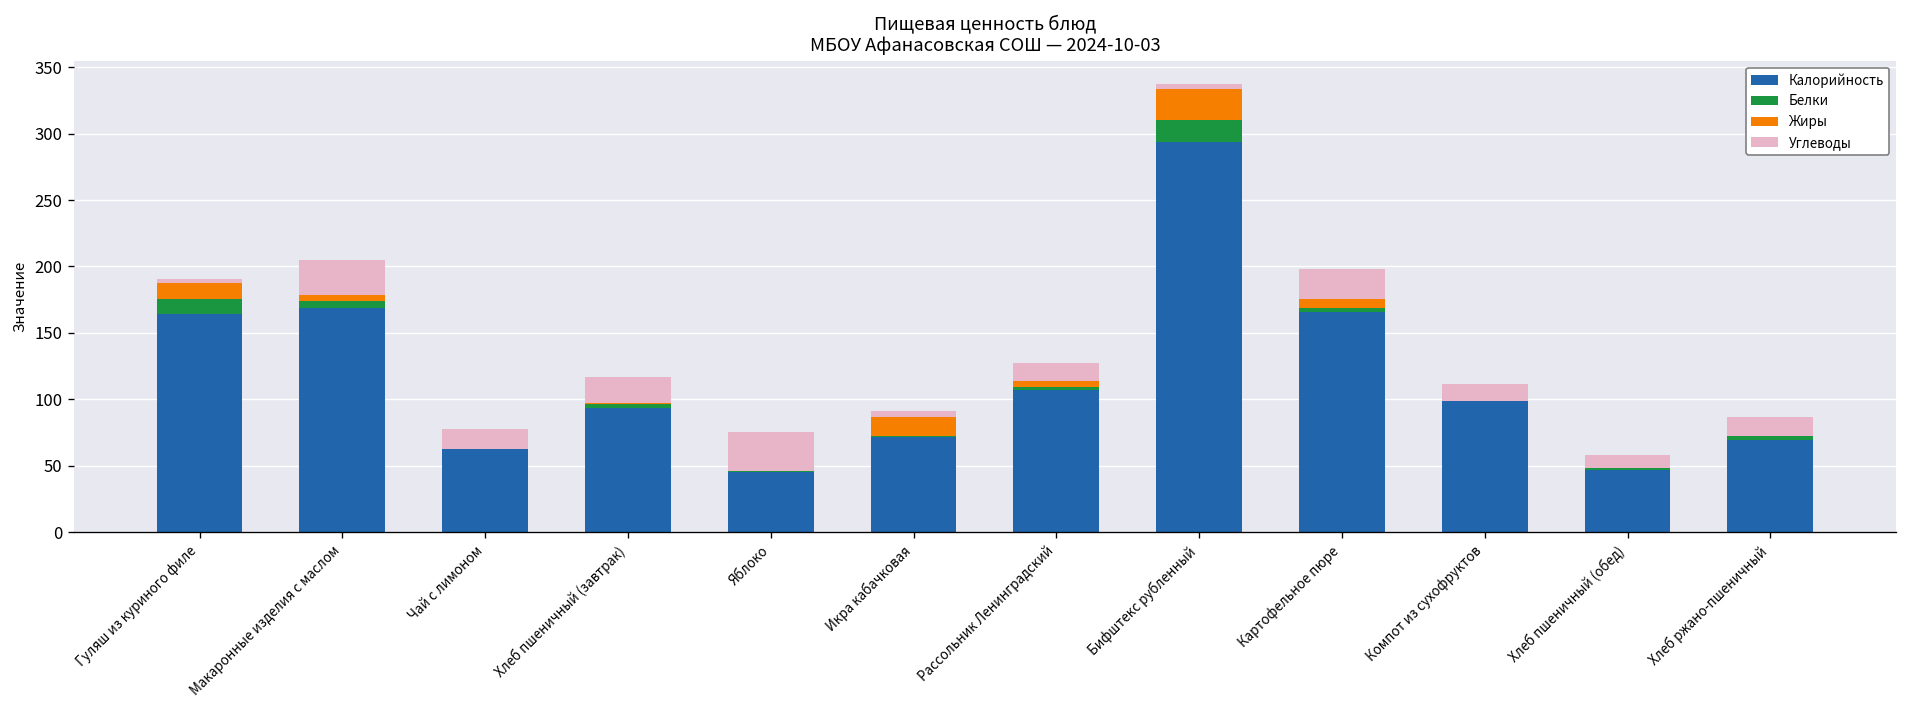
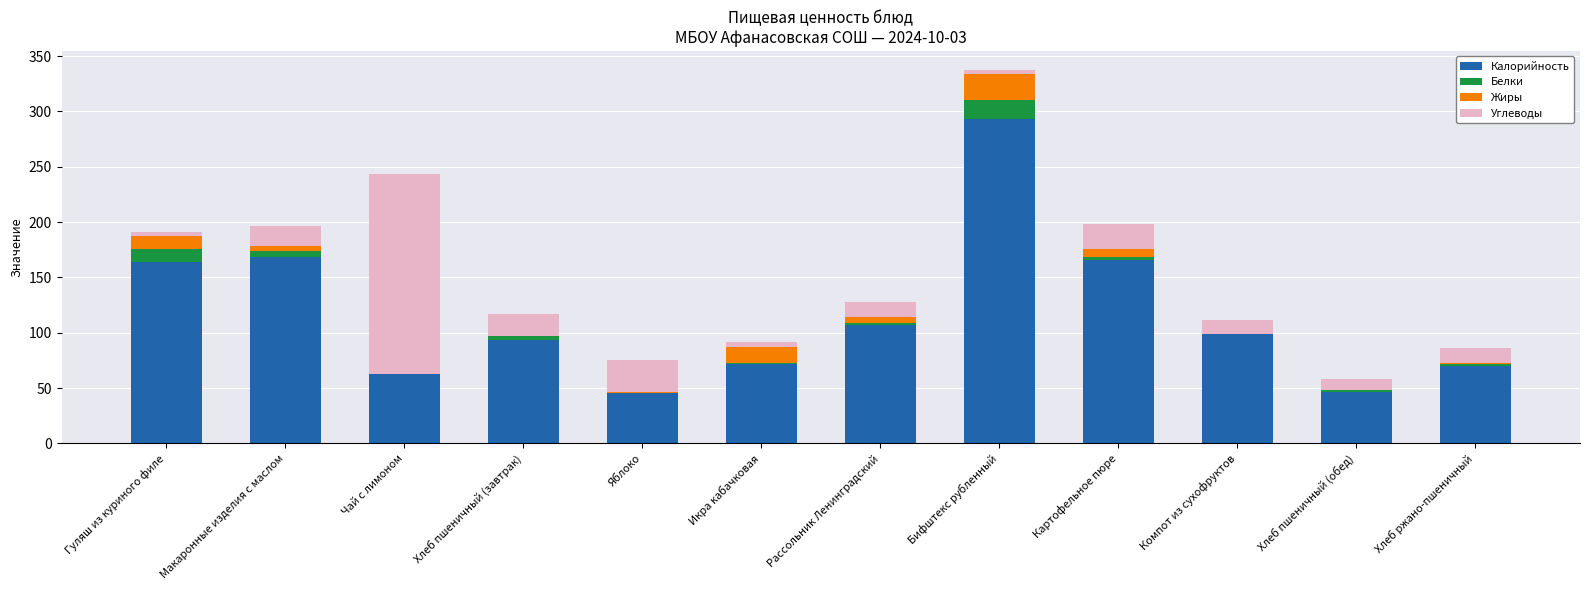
Углеводы, Макаронные изделия с маслом: 26 -> 18
Углеводы, Чай с лимоном: 15 -> 181
